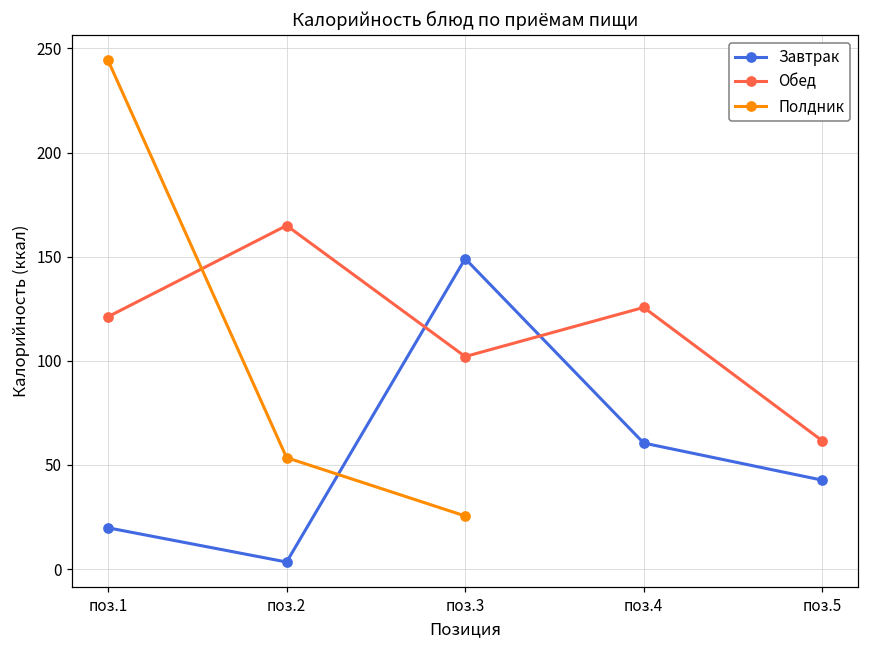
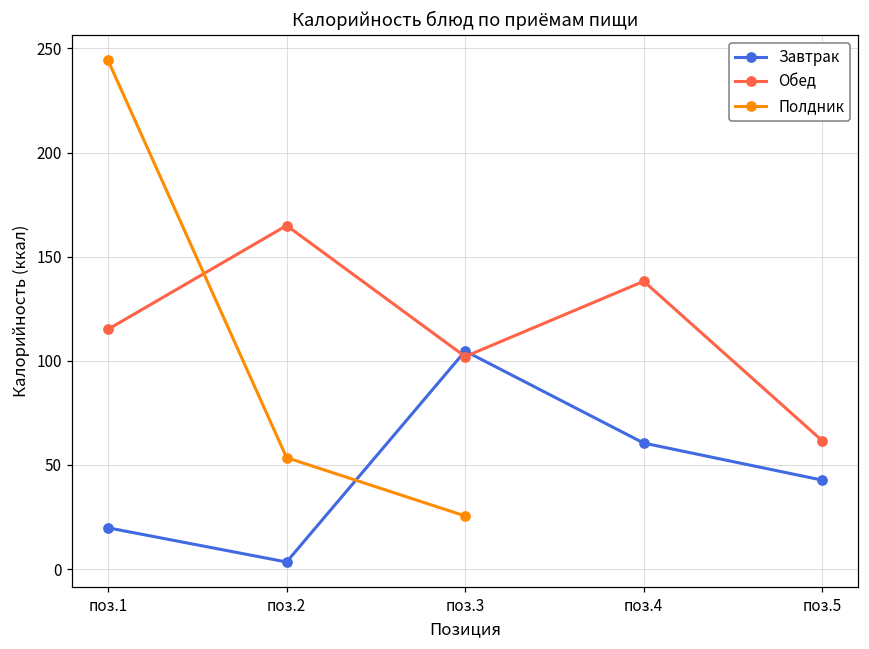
Обед, поз.1: 121 -> 115
Завтрак, поз.3: 149 -> 105
Обед, поз.4: 126 -> 138
